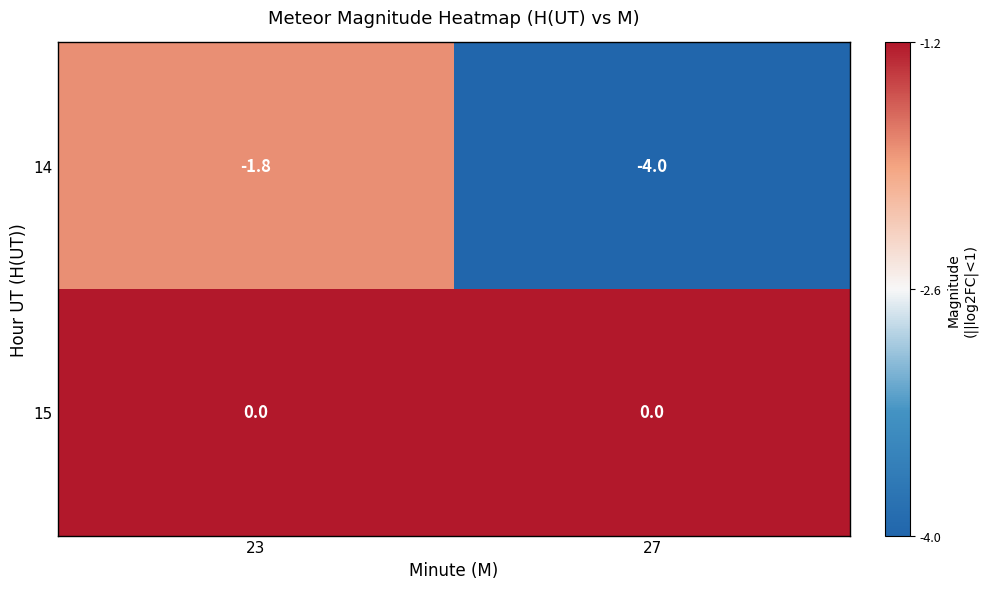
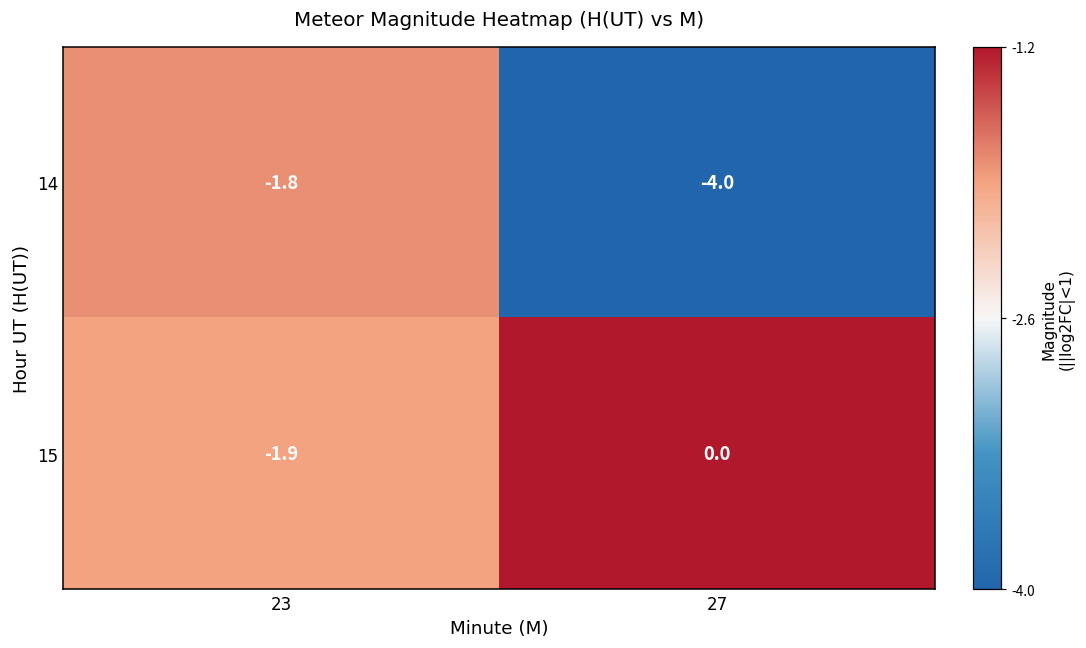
15, 23: 0.0 -> -1.9
